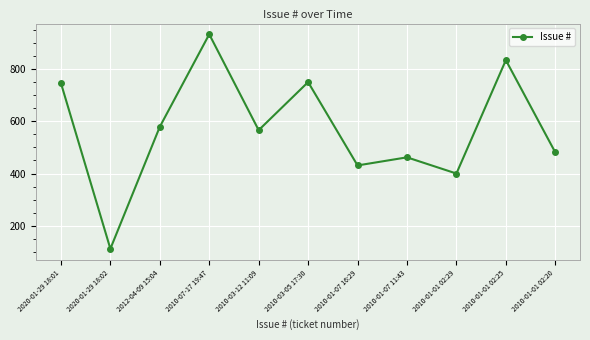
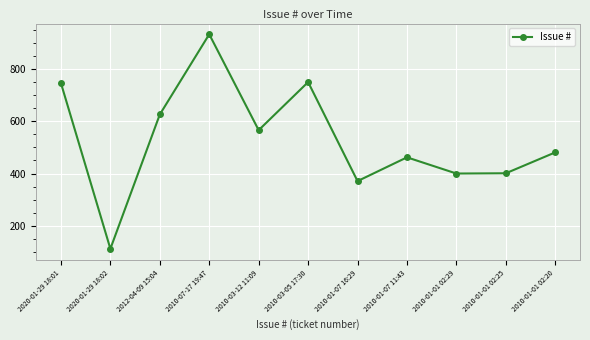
2012-04-09 15:04: 580 -> 630
2010-01-07 16:29: 430 -> 370
2010-01-01 02:25: 830 -> 400
